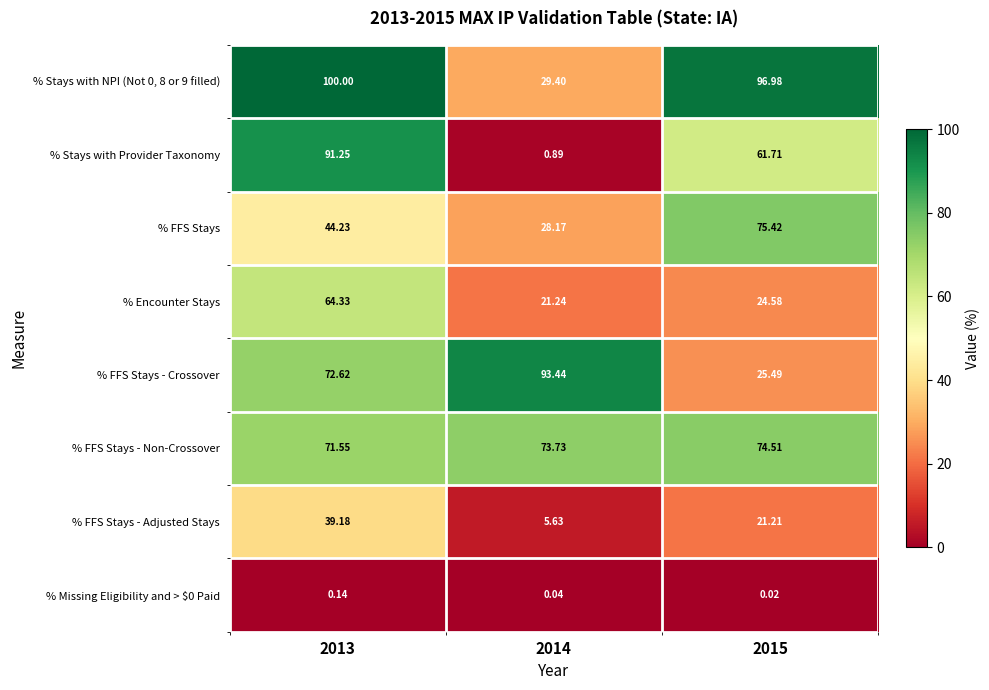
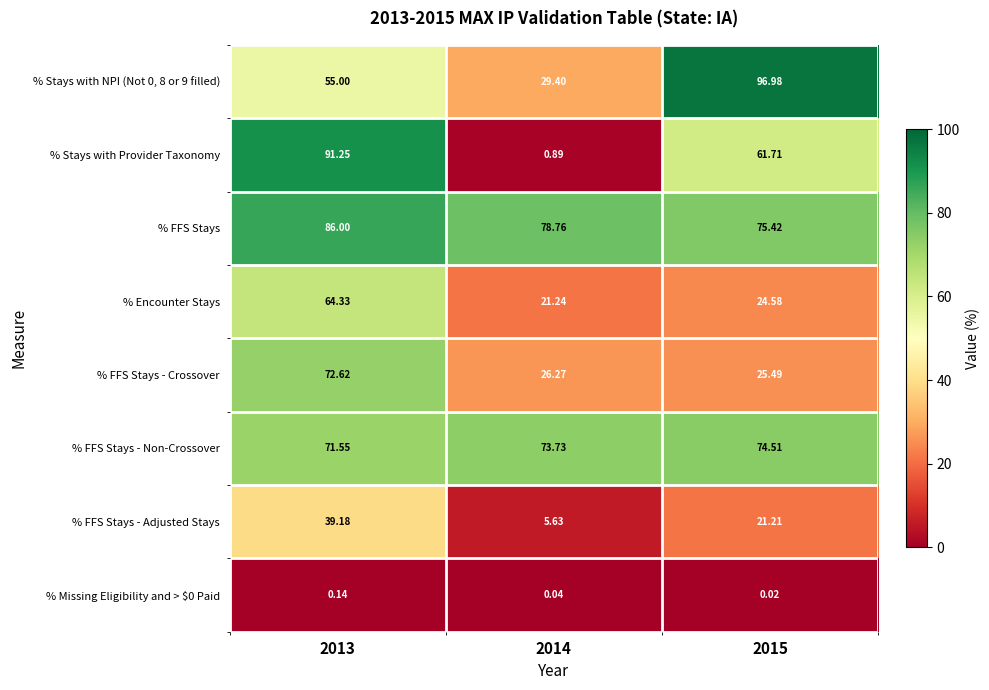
% Stays with NPI (Not 0, 8 or 9 filled), 2013: 100.00 -> 55.00
% FFS Stays, 2013: 44.23 -> 86.00
% FFS Stays, 2014: 28.17 -> 78.76
% FFS Stays - Crossover, 2014: 93.44 -> 26.27
